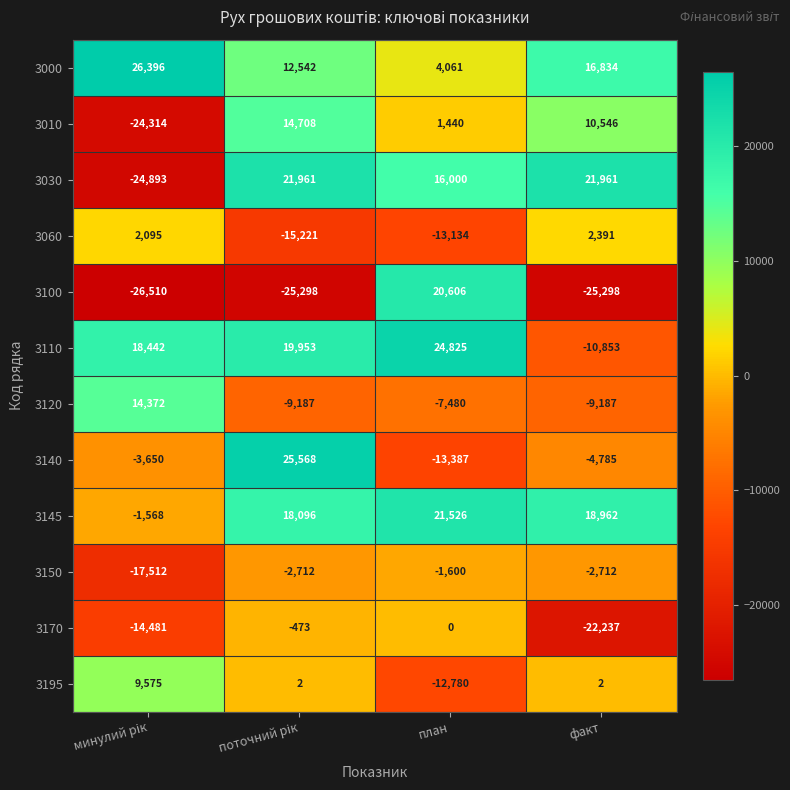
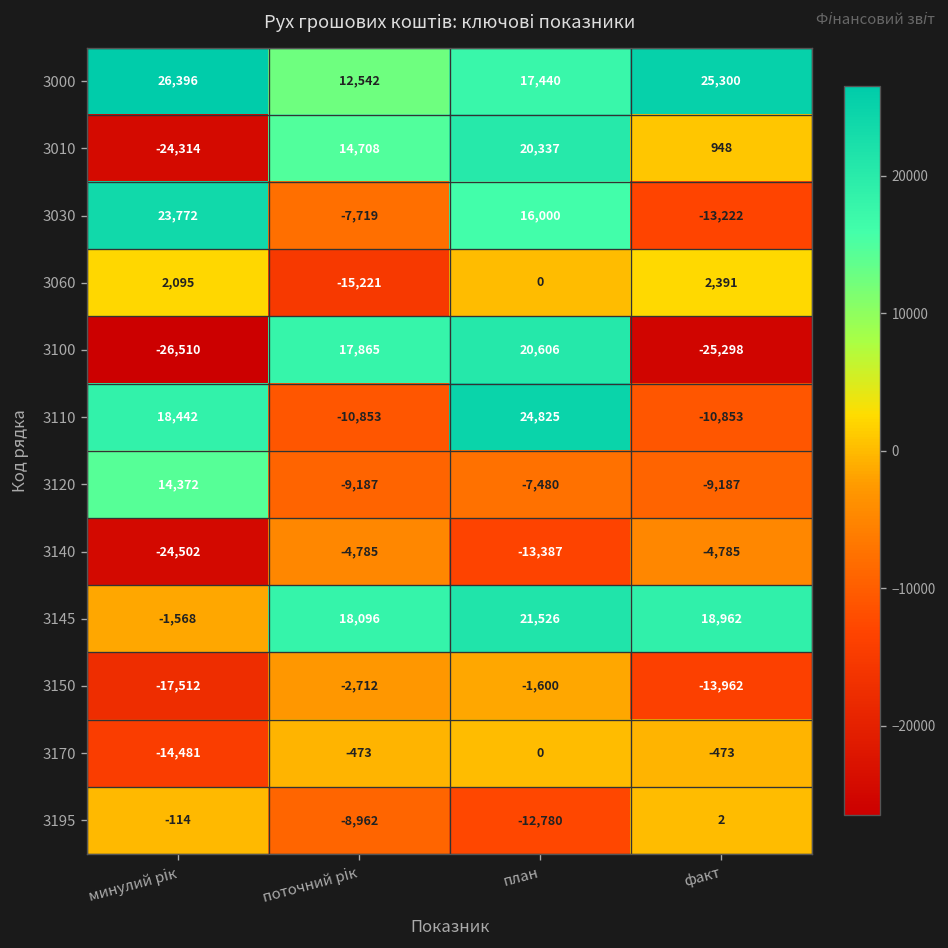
3000, план: 4,061 -> 17,440
3000, факт: 16,834 -> 25,300
3010, план: 1,440 -> 20,337
3010, факт: 10,546 -> 948
3030, минулий рік: -24,893 -> 23,772
3030, поточний рік: 21,961 -> -7,719
3030, факт: 21,961 -> -13,222
3060, план: -13,134 -> 0
3100, поточний рік: -25,298 -> 17,865
3110, поточний рік: 19,953 -> -10,853
3140, минулий рік: -3,650 -> -24,502
3140, поточний рік: 25,568 -> -4,785
3150, факт: -2,712 -> -13,962
3170, факт: -22,237 -> -473
3195, минулий рік: 9,575 -> -114
3195, поточний рік: 2 -> -8,962
